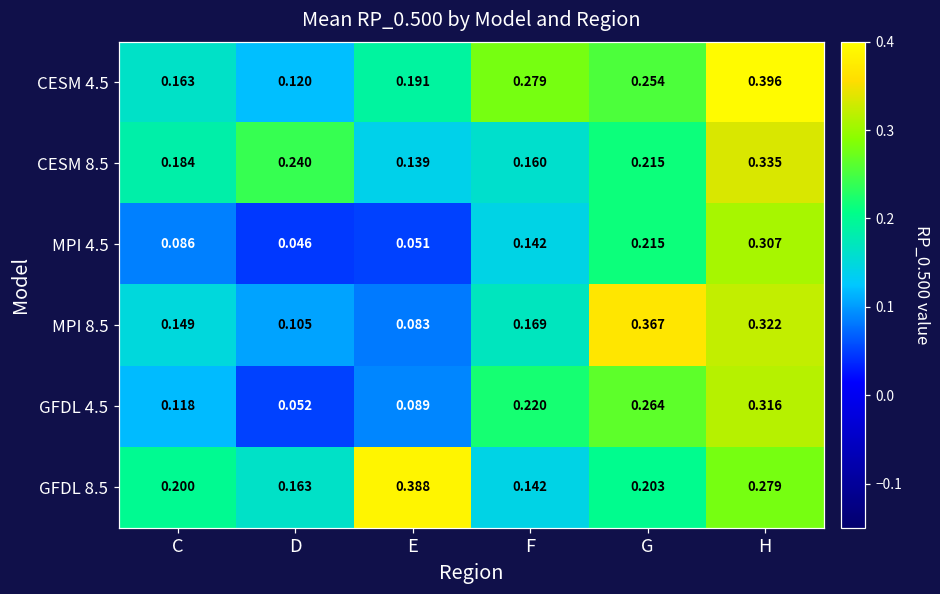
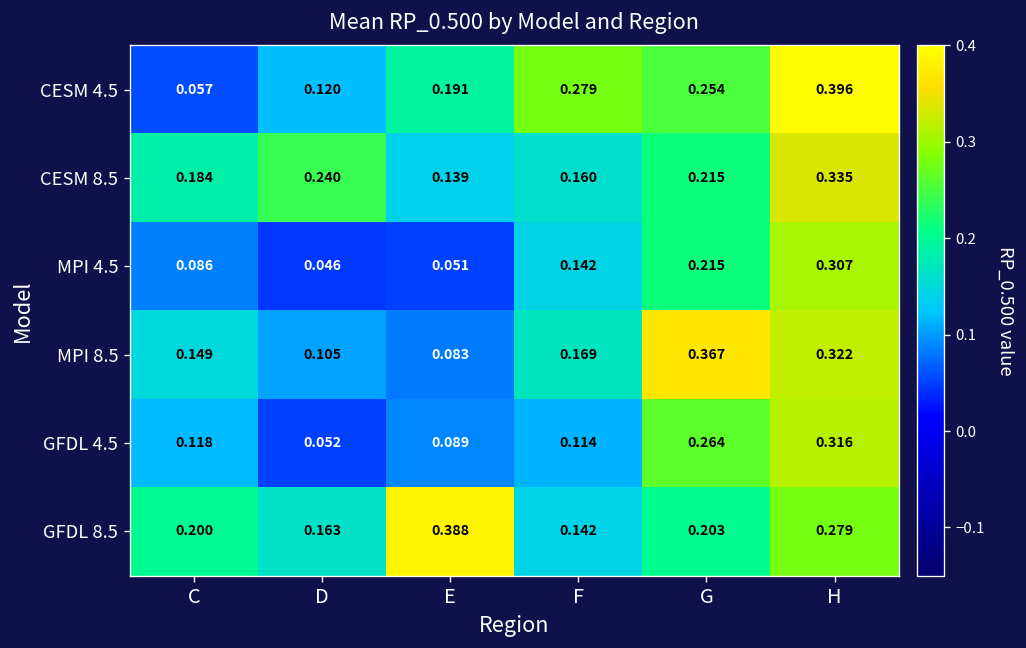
CESM 4.5, C: 0.163 -> 0.057
GFDL 4.5, F: 0.220 -> 0.114
